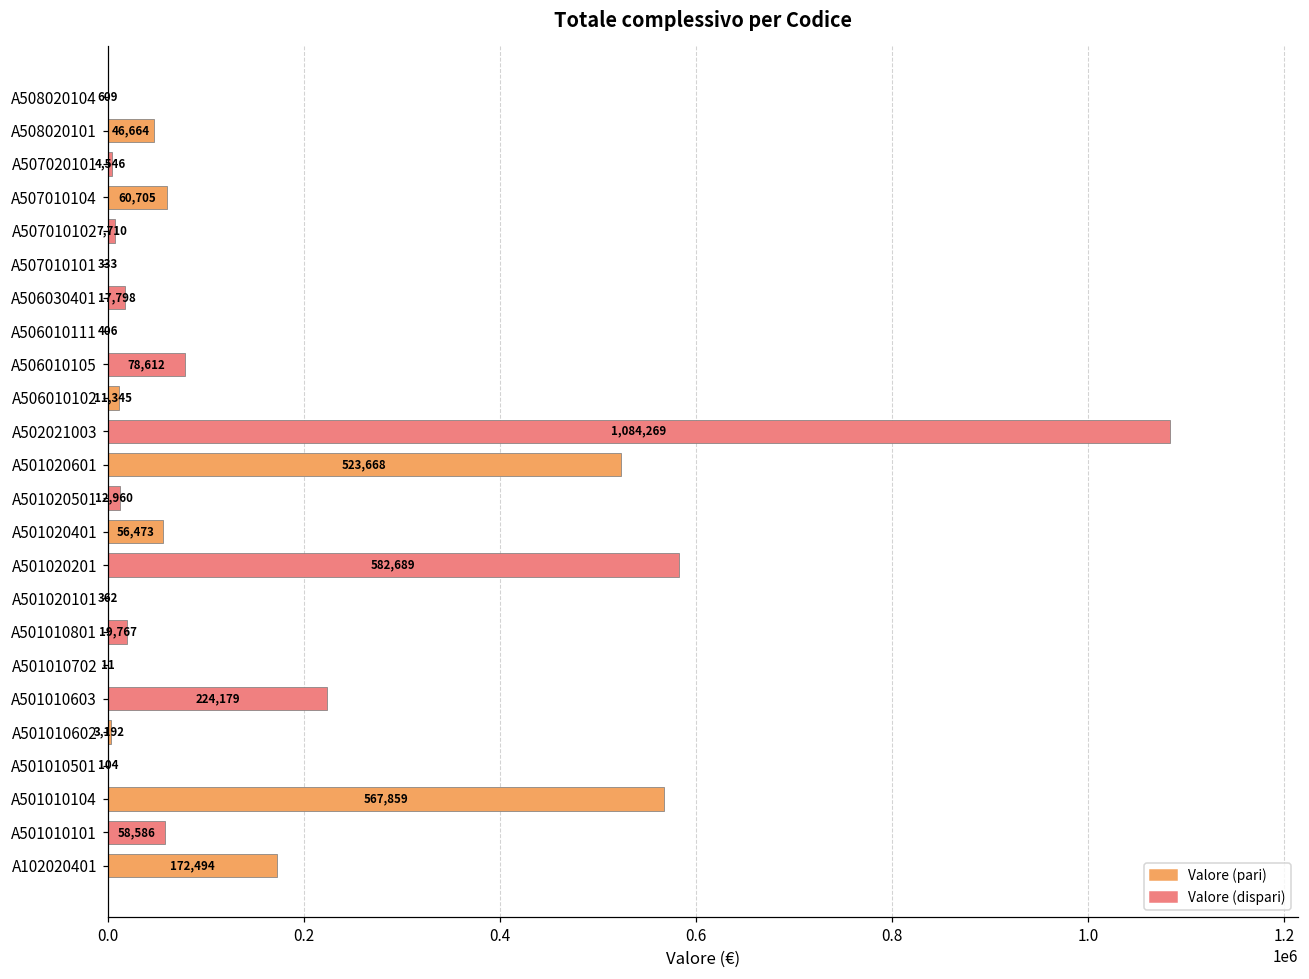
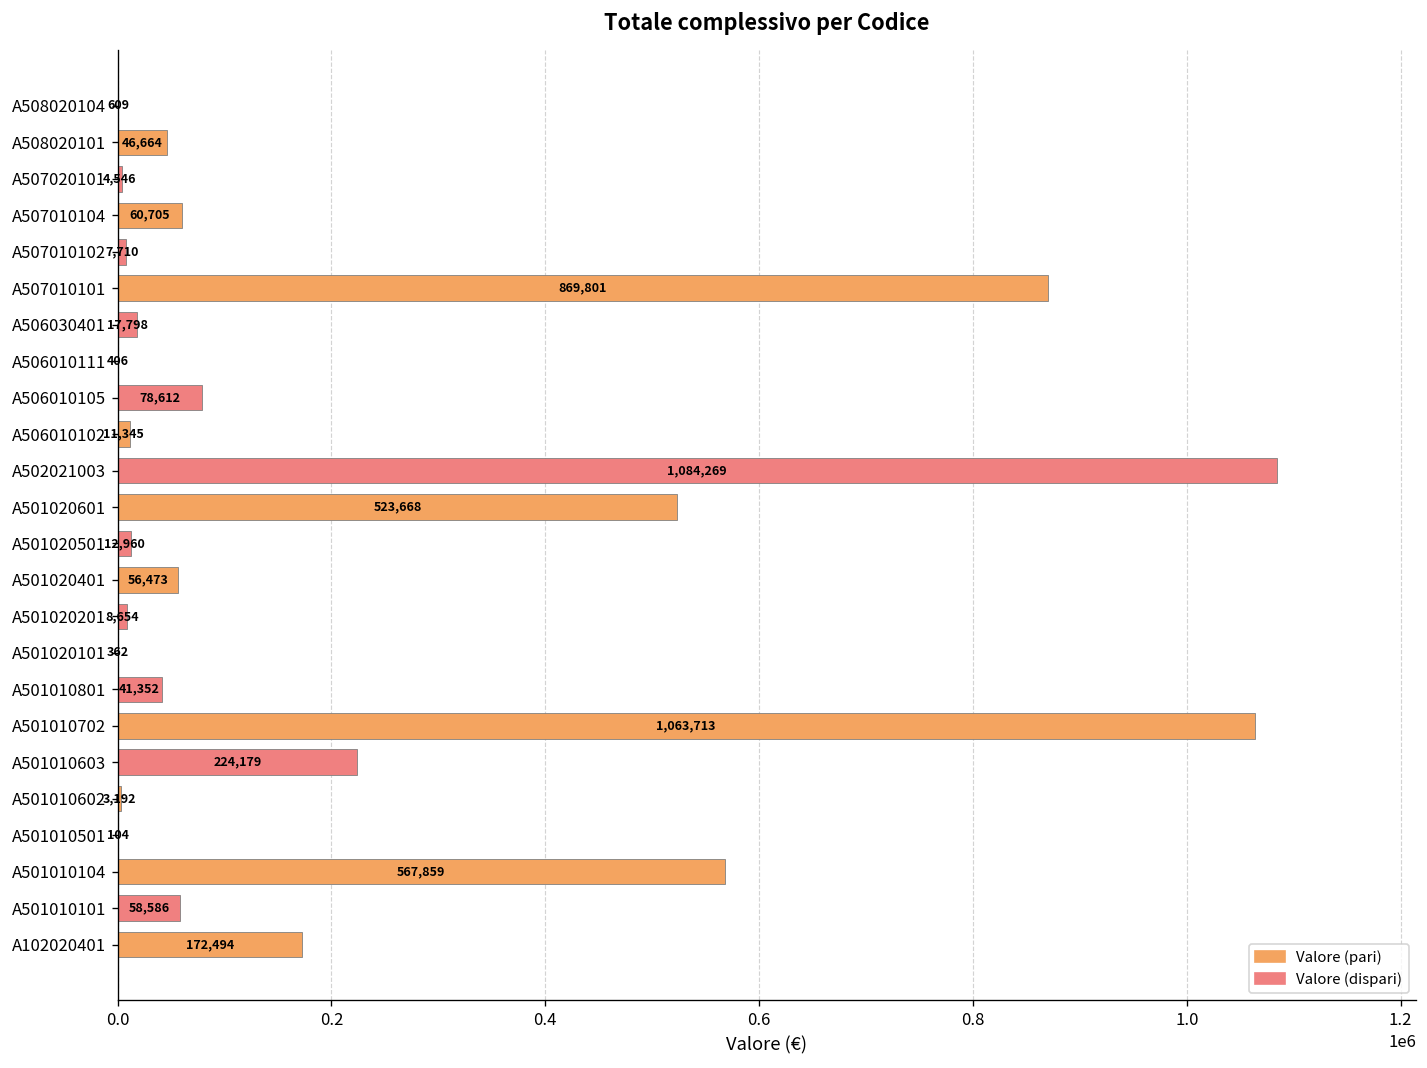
A507010101: 333 -> 869,801
A501020201: 582,689 -> 8,654
A501010801: 19,767 -> 41,352
A501010702: 11 -> 1,063,713
